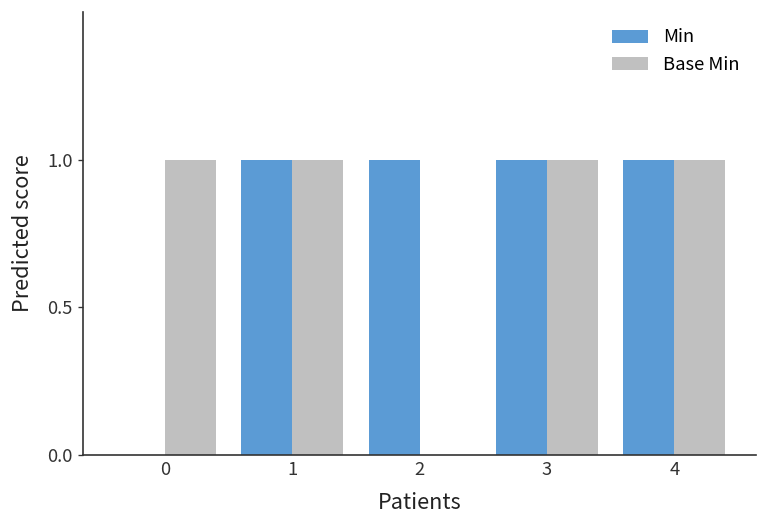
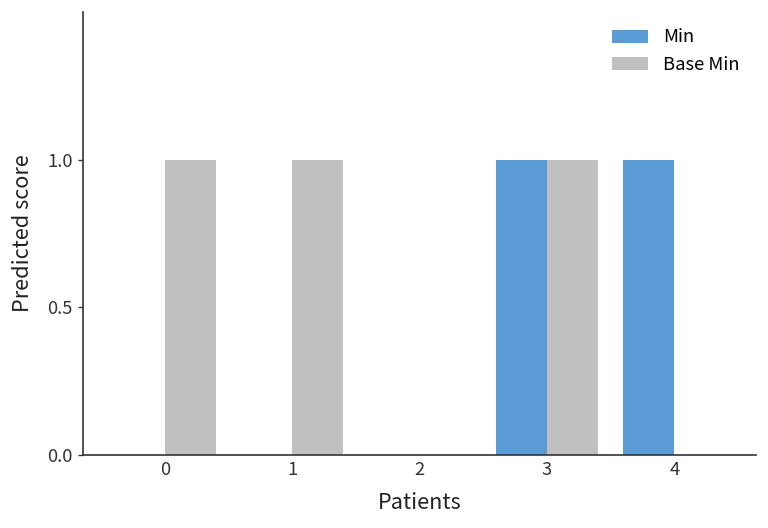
Min, 1: 1 -> 0
Min, 2: 1 -> 0
Base Min, 4: 1 -> 0
